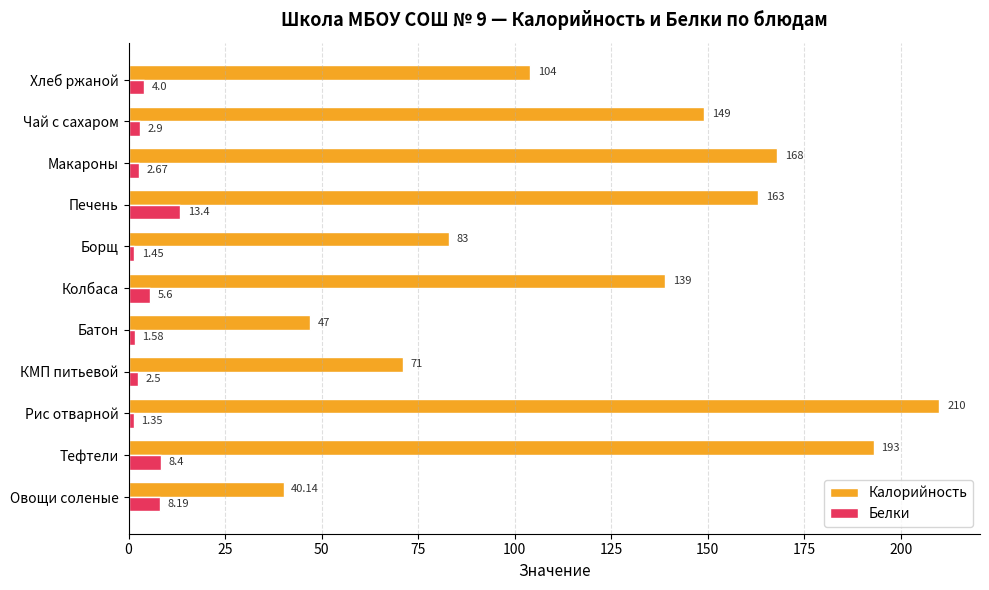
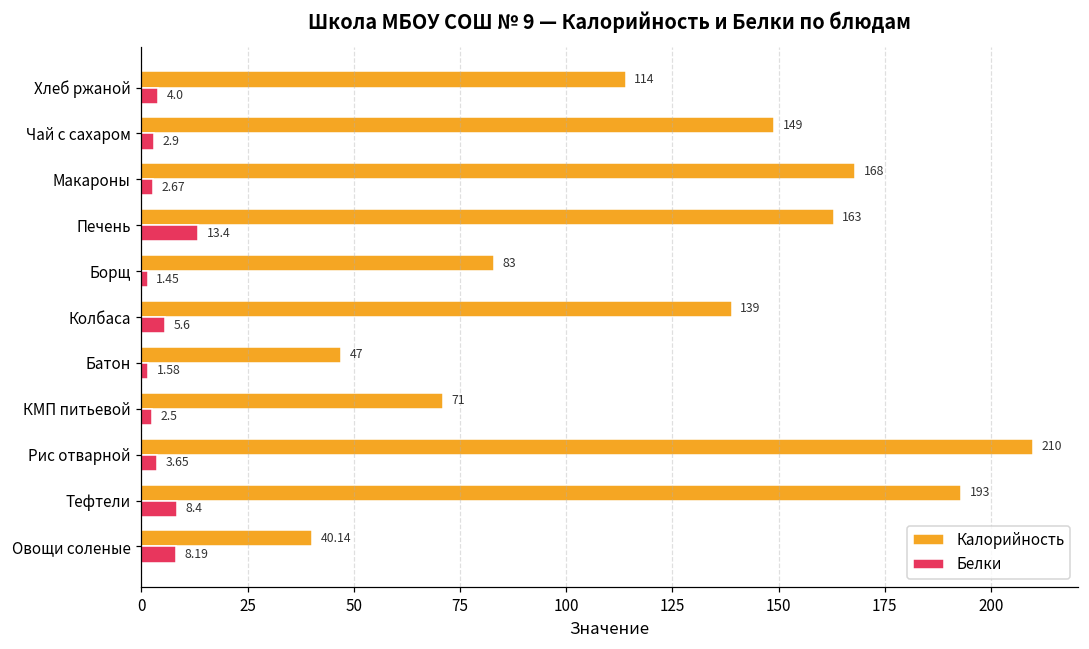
Калорийность, Хлеб ржаной: 104 -> 114
Белки, Рис отварной: 1.35 -> 3.65
